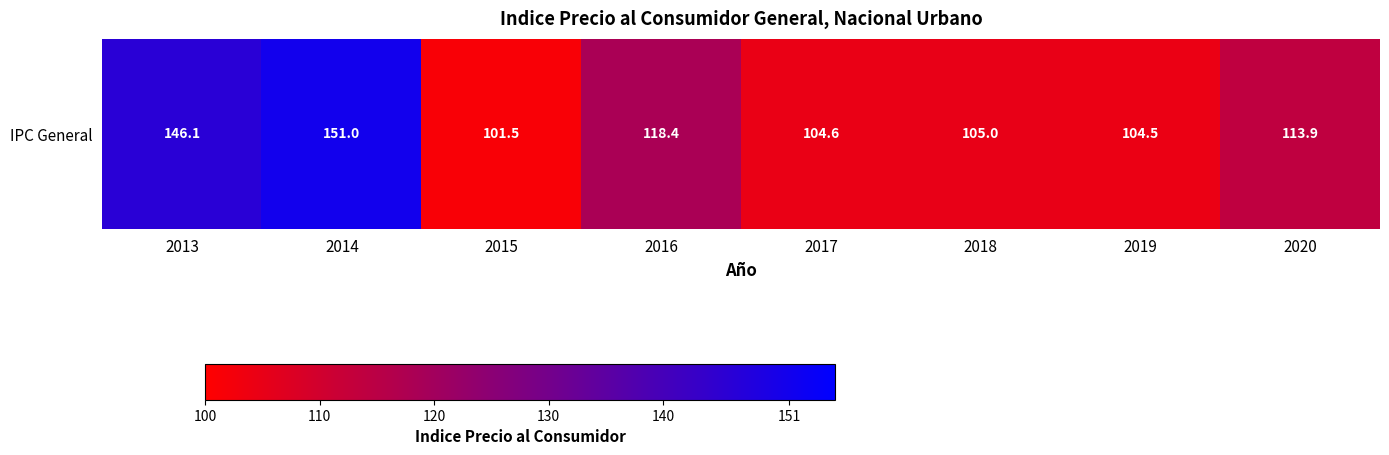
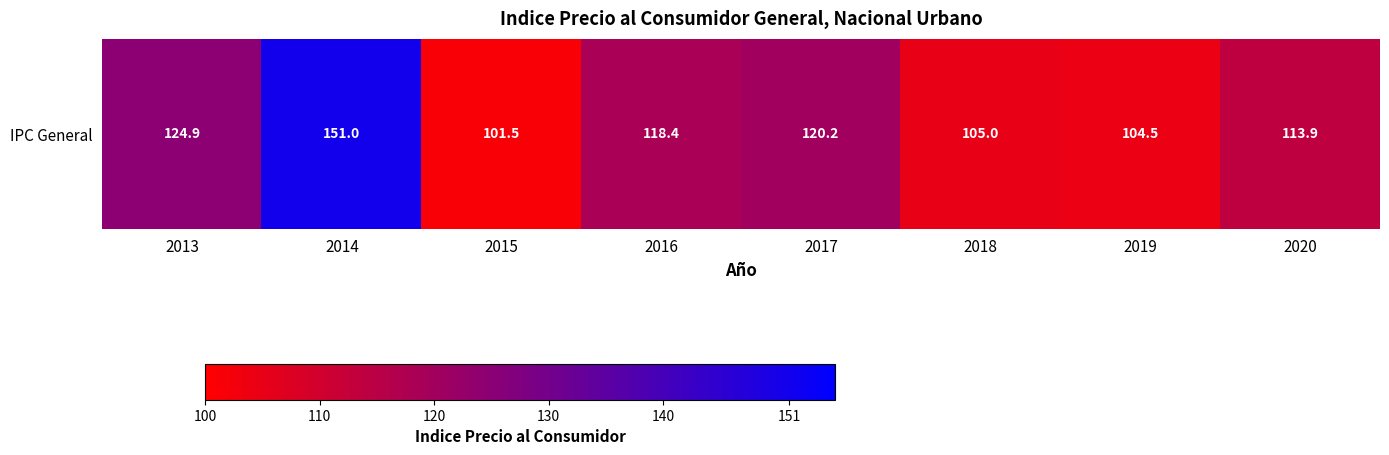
IPC General, 2013: 146.1 -> 124.9
IPC General, 2017: 104.6 -> 120.2
